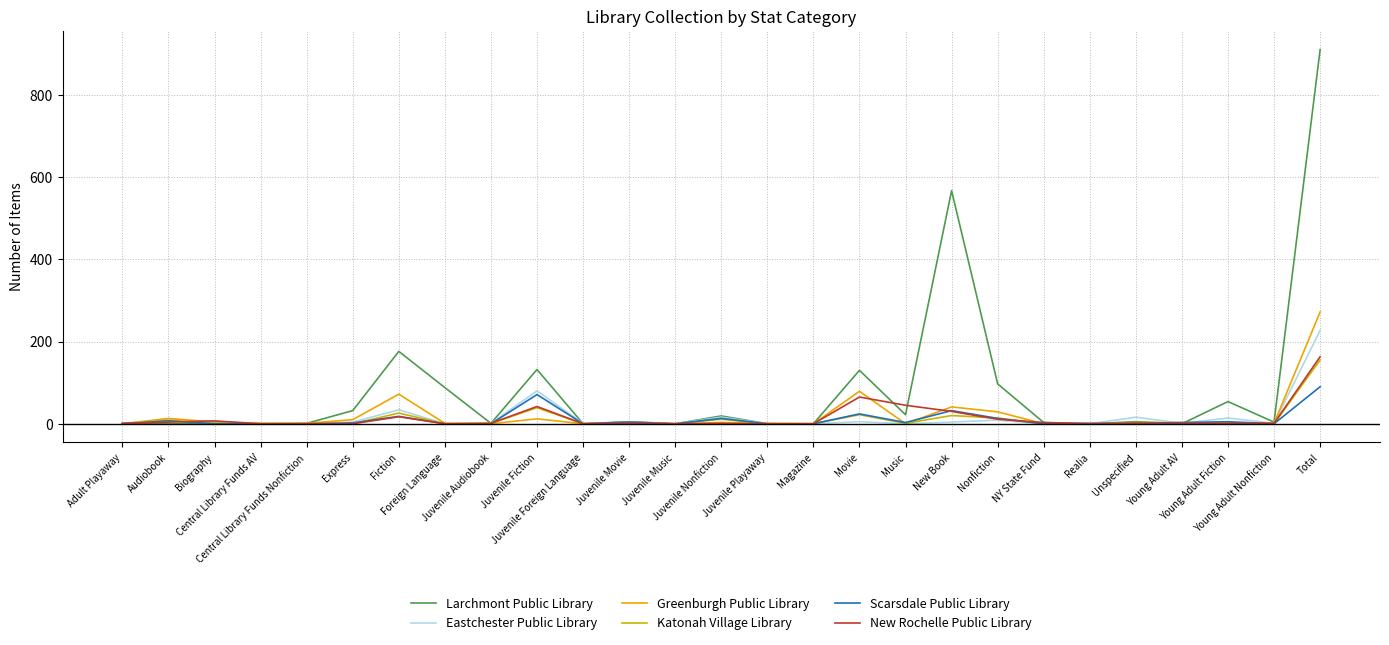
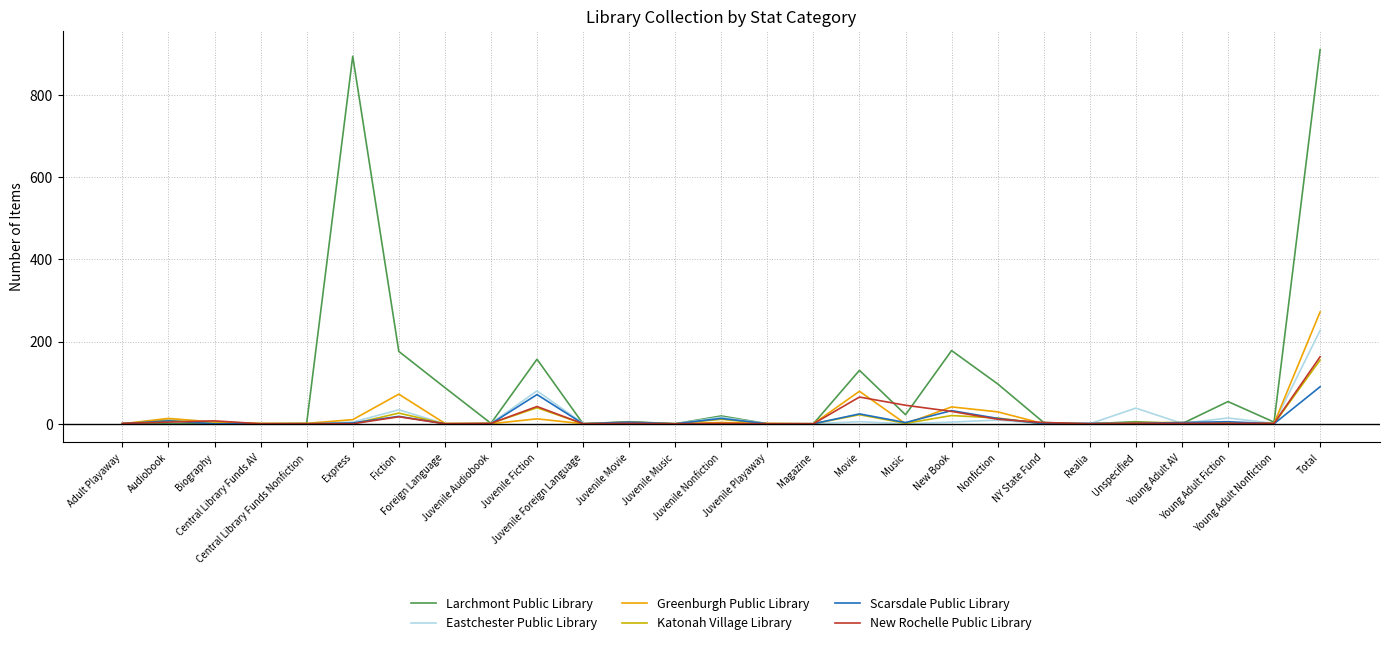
Larchmont Public Library, Express: 30 -> 890
Larchmont Public Library, Juvenile Fiction: 130 -> 160
Larchmont Public Library, New Book: 570 -> 180
Eastchester Public Library, Unspecified: 20 -> 40
